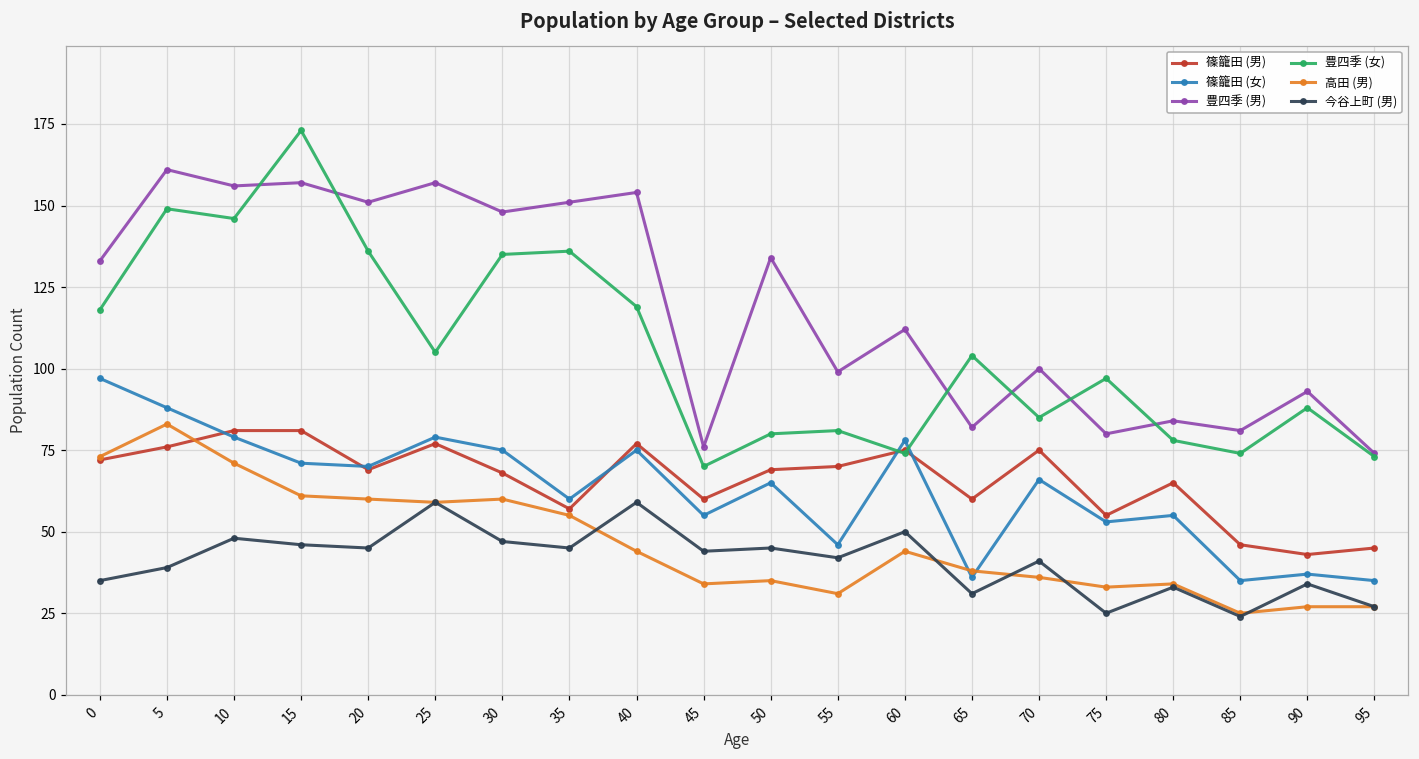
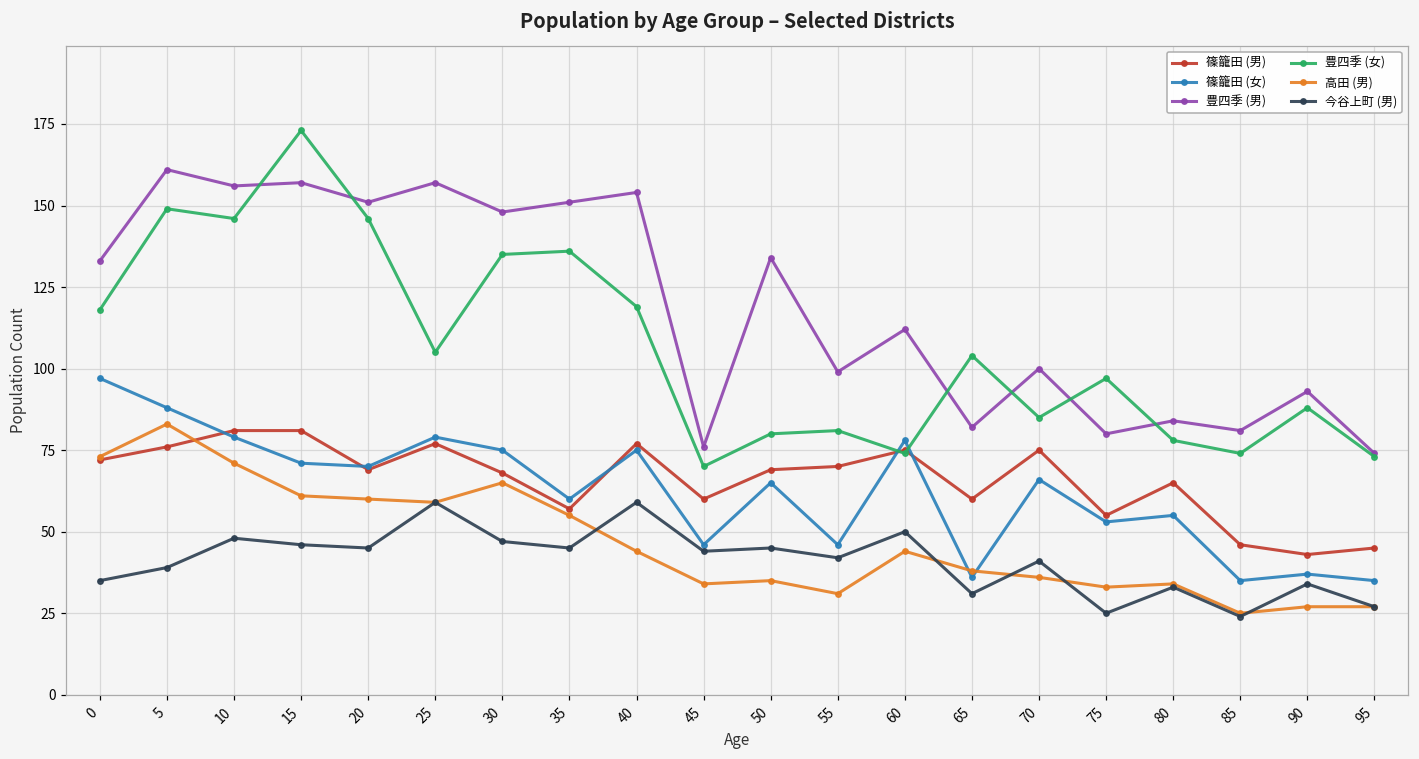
豊四季 (女), 20: 136 -> 146
高田 (男), 30: 60 -> 65
篠籠田 (女), 45: 55 -> 46
